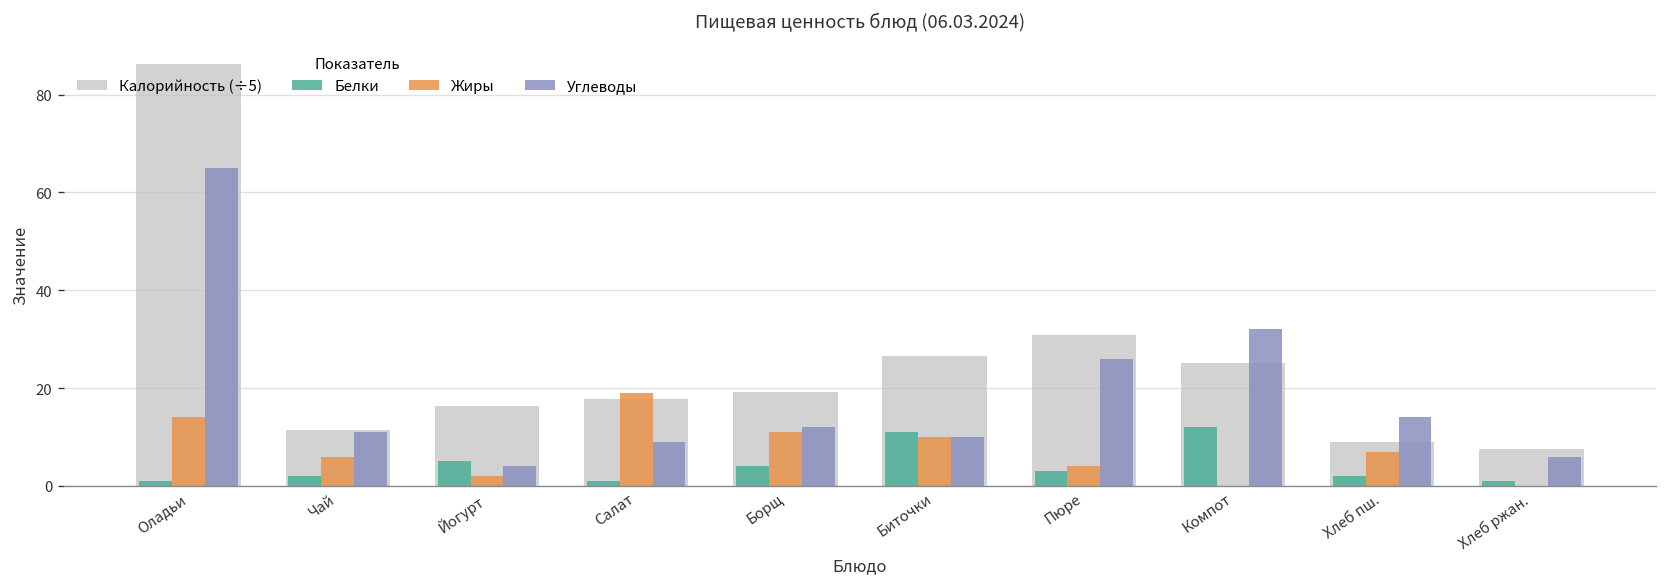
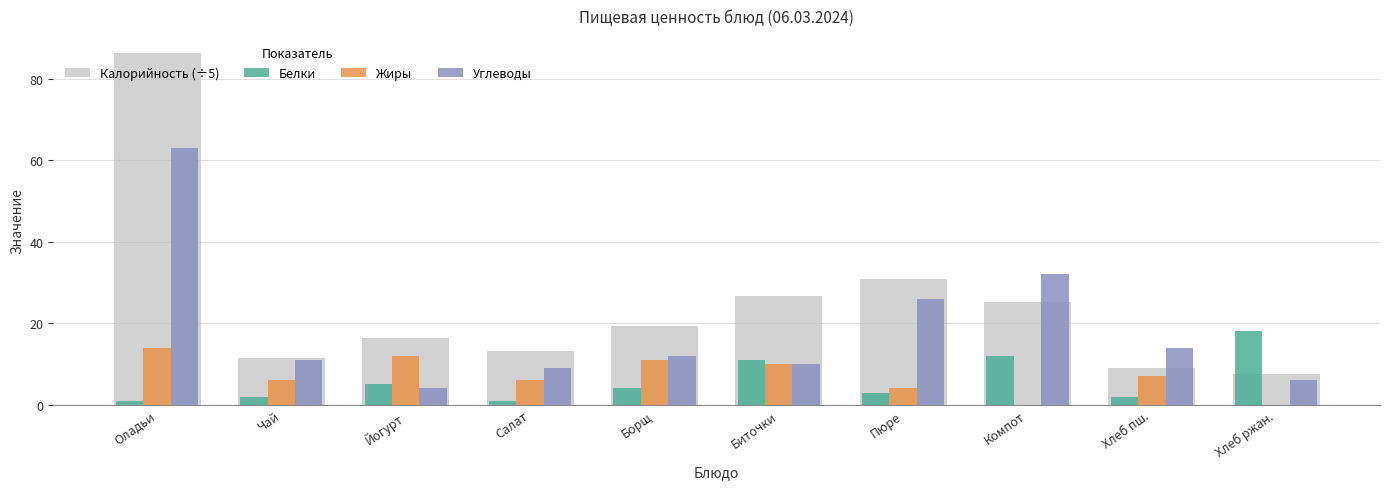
Углеводы, Оладьи: 65 -> 63
Жиры, Йогурт: 2 -> 12
Калорийность (÷5), Салат: 18 -> 13
Жиры, Салат: 19 -> 6
Белки, Хлеб ржан.: 1 -> 18
